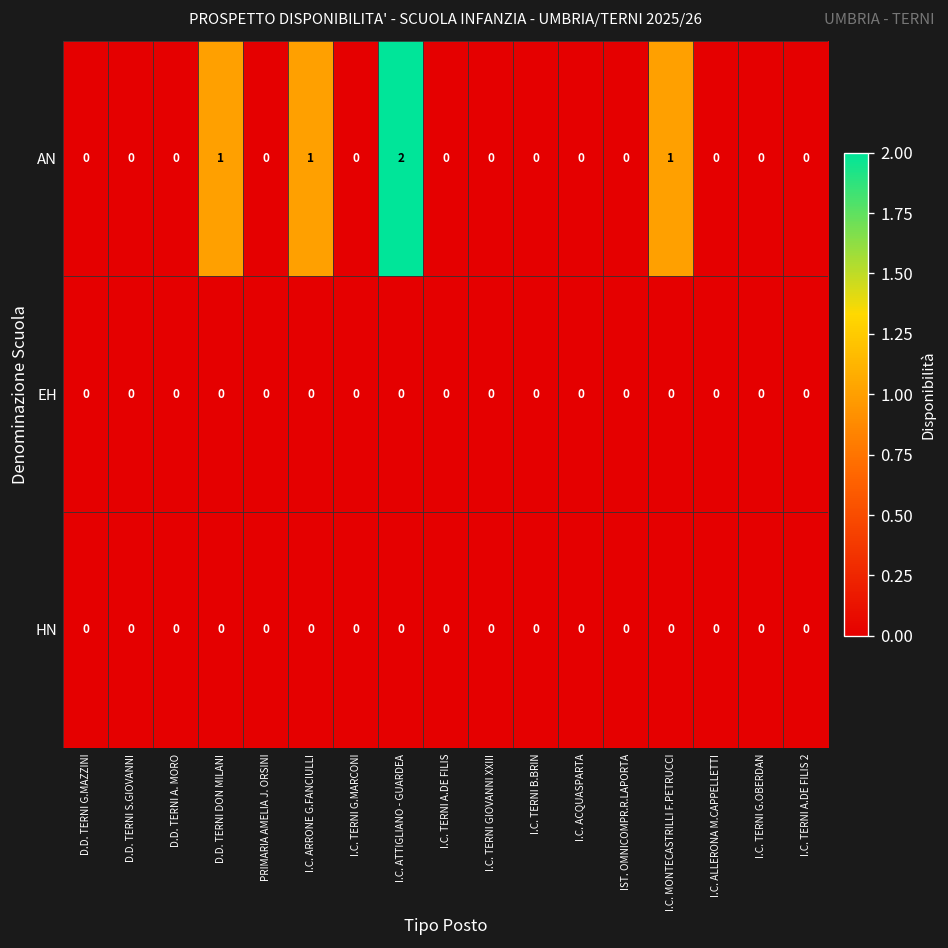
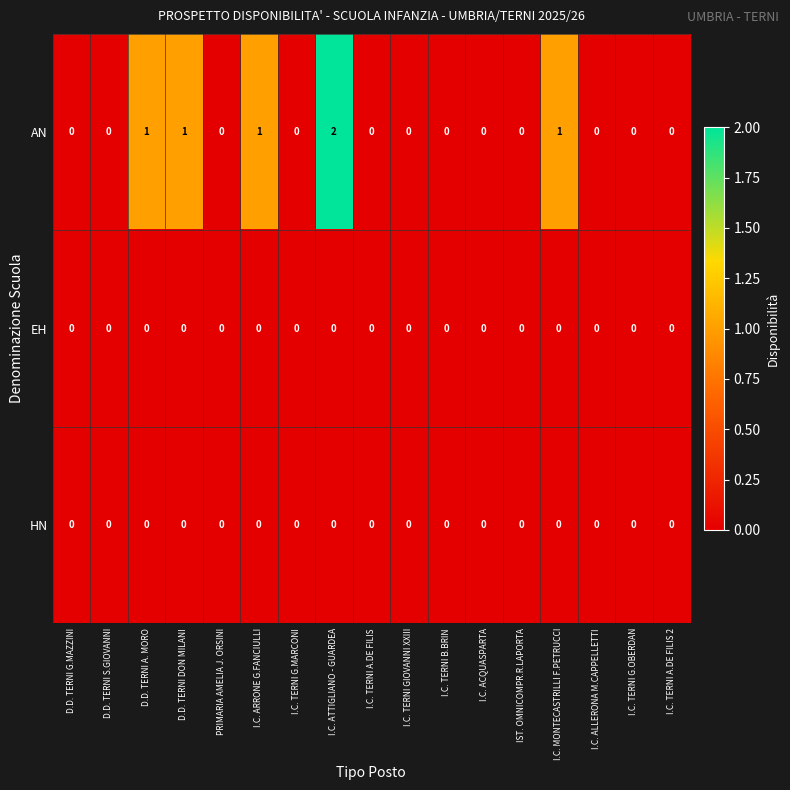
AN, D.D. TERNI A. MORO: 0 -> 1
